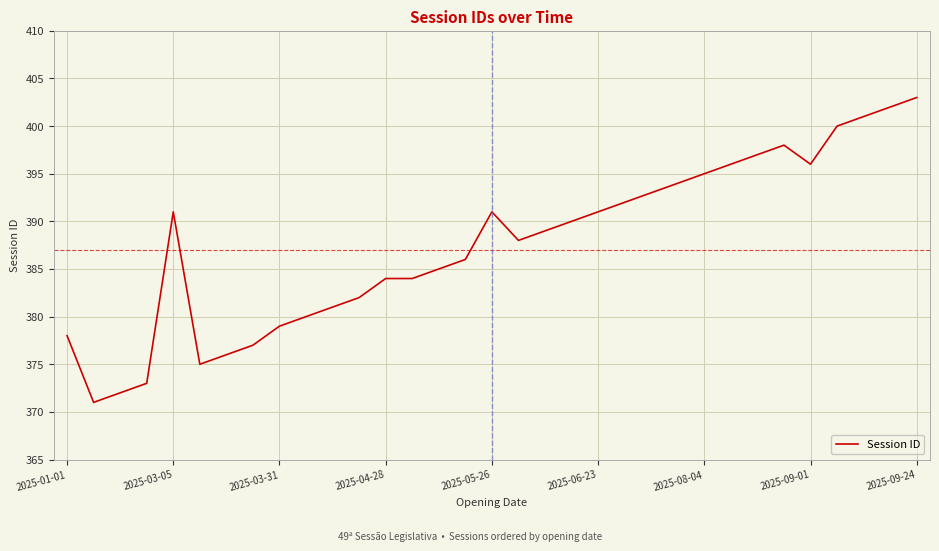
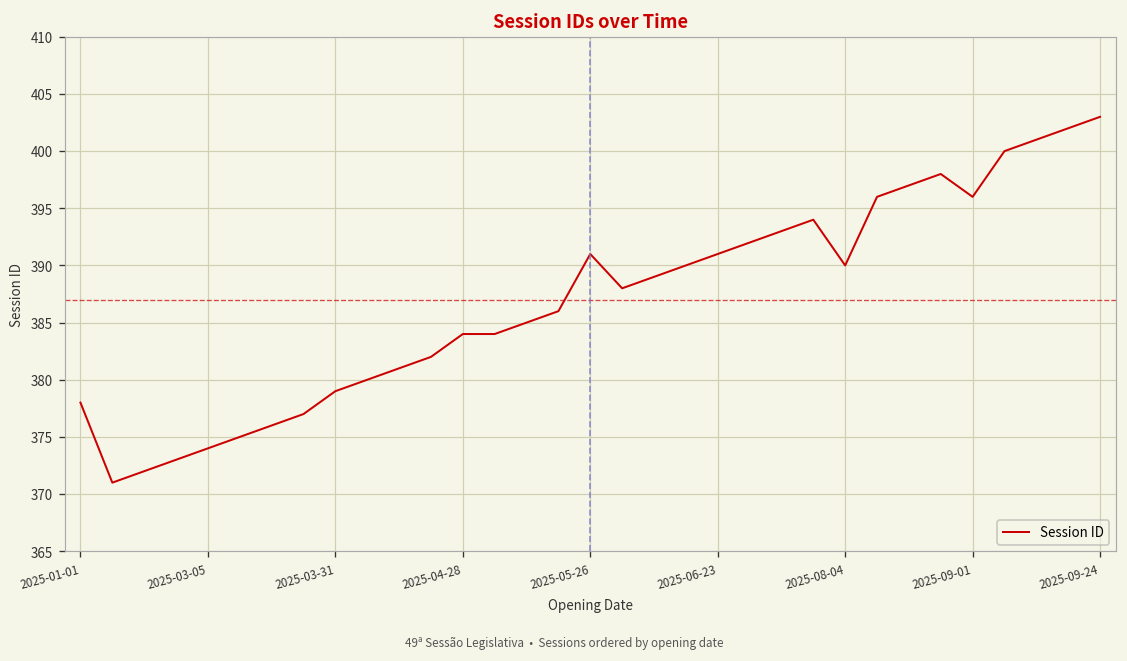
2025-03-05: 391 -> 374
2025-08-04: 395 -> 390
